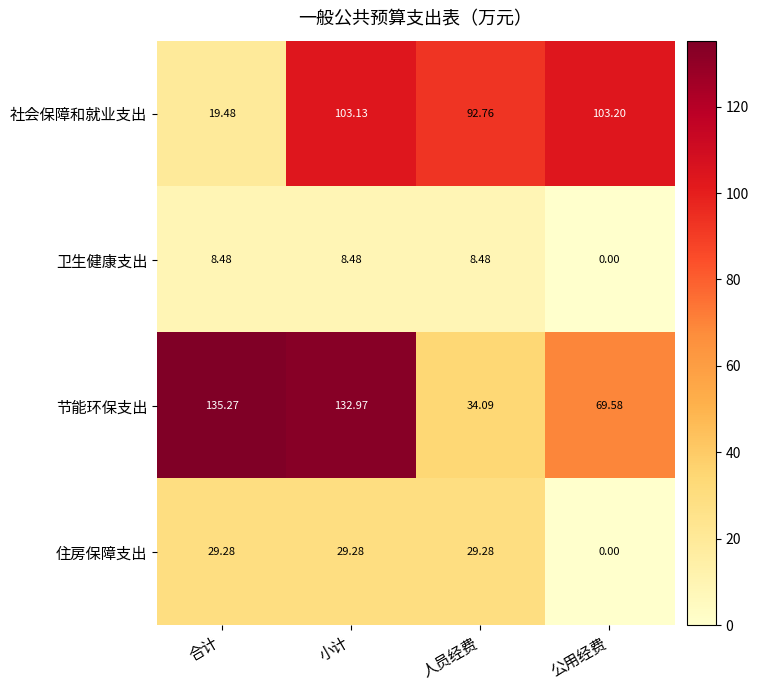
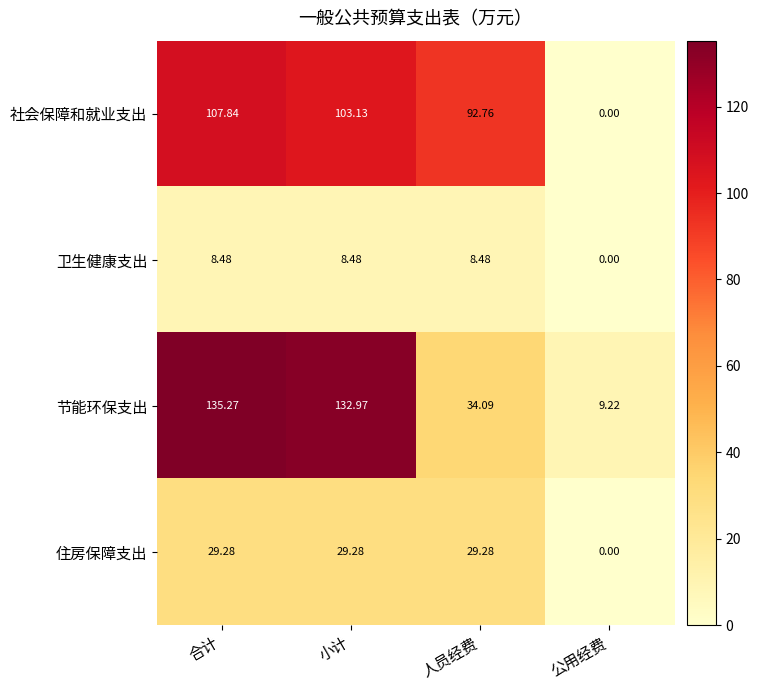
社会保障和就业支出, 合计: 19.48 -> 107.84
社会保障和就业支出, 公用经费: 103.20 -> 0.00
节能环保支出, 公用经费: 69.58 -> 9.22
